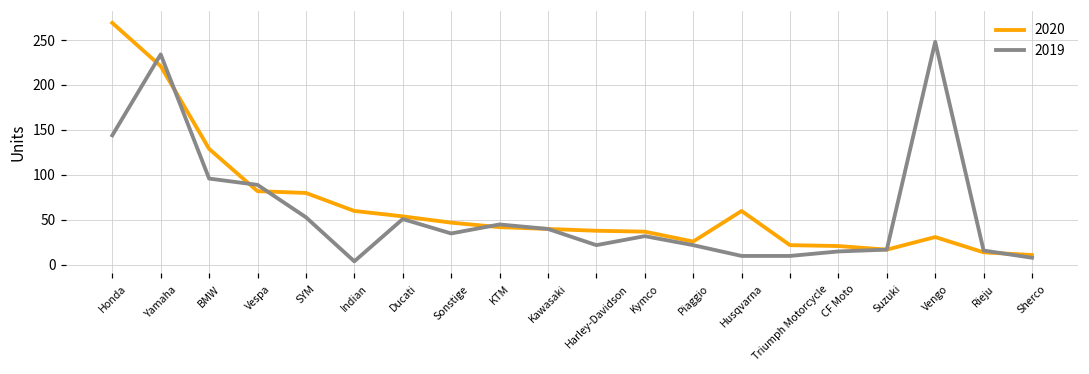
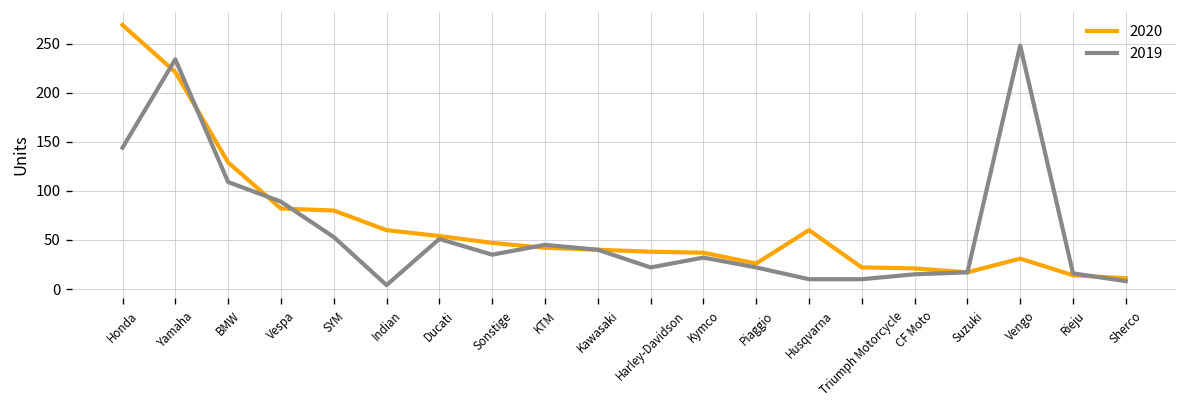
2019, BMW: 100 -> 110
